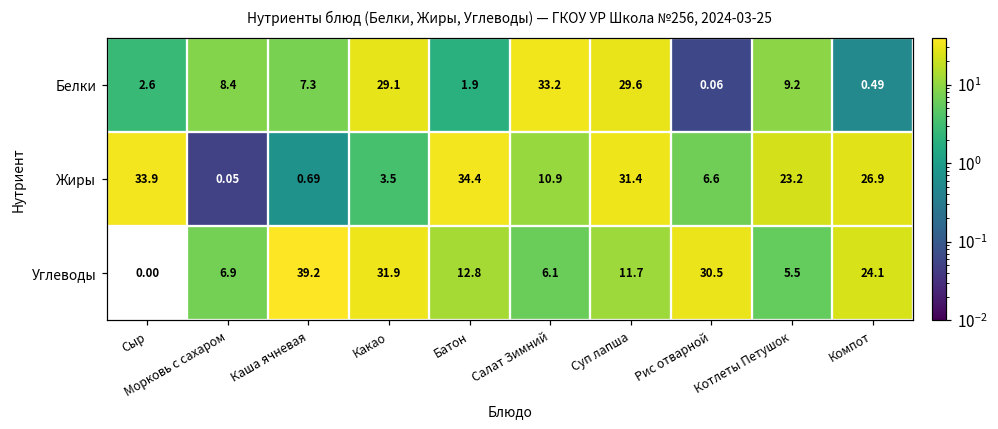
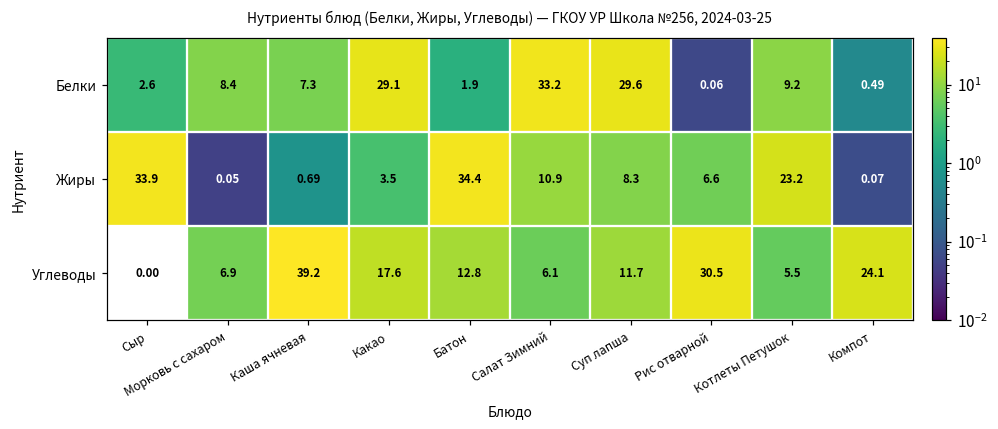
Жиры, Суп лапша: 31.4 -> 8.3
Жиры, Компот: 26.9 -> 0.07
Углеводы, Какао: 31.9 -> 17.6
